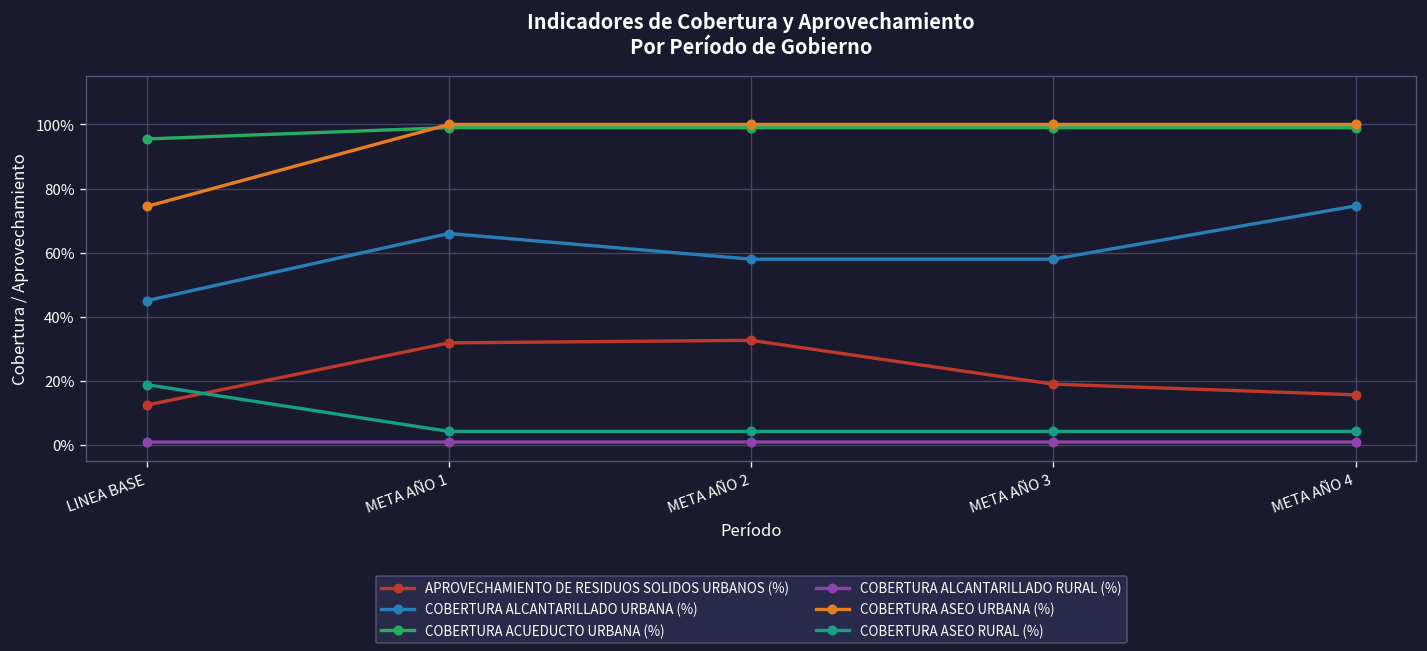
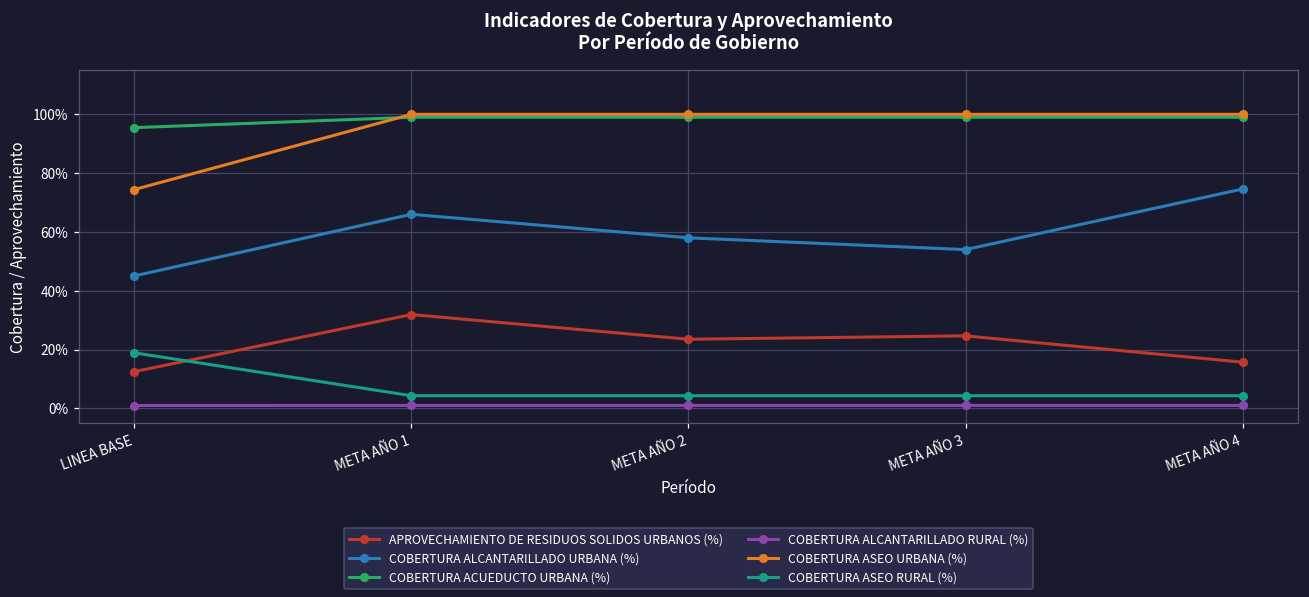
APROVECHAMIENTO DE RESIDUOS SOLIDOS URBANOS (%), META AÑO 2: 33% -> 24%
APROVECHAMIENTO DE RESIDUOS SOLIDOS URBANOS (%), META AÑO 3: 19% -> 25%
COBERTURA ALCANTARILLADO URBANA (%), META AÑO 3: 58% -> 54%
